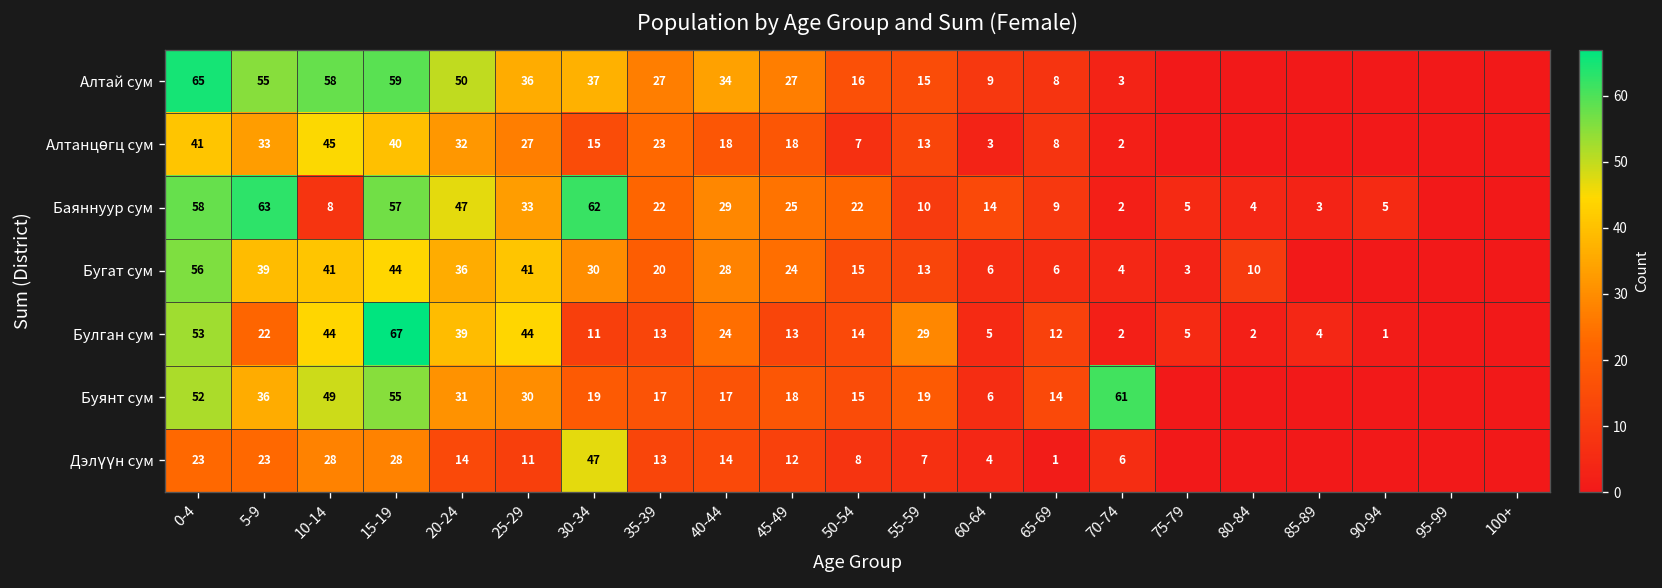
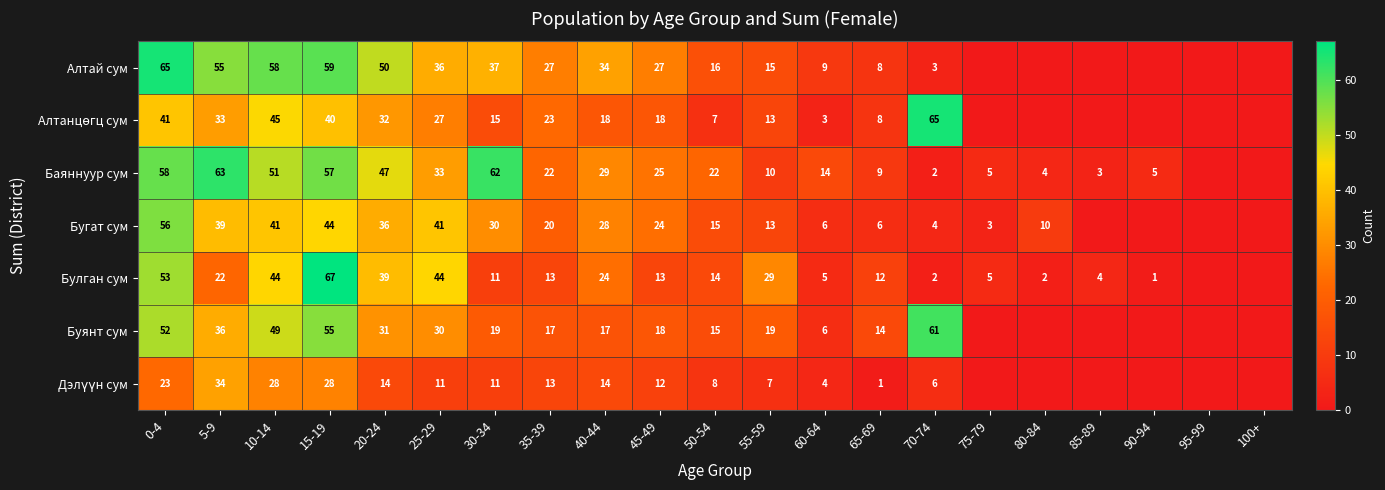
Алтанцөгц сум, 70-74: 2 -> 65
Баяннуур сум, 10-14: 8 -> 51
Дэлүүн сум, 5-9: 23 -> 34
Дэлүүн сум, 30-34: 47 -> 11
